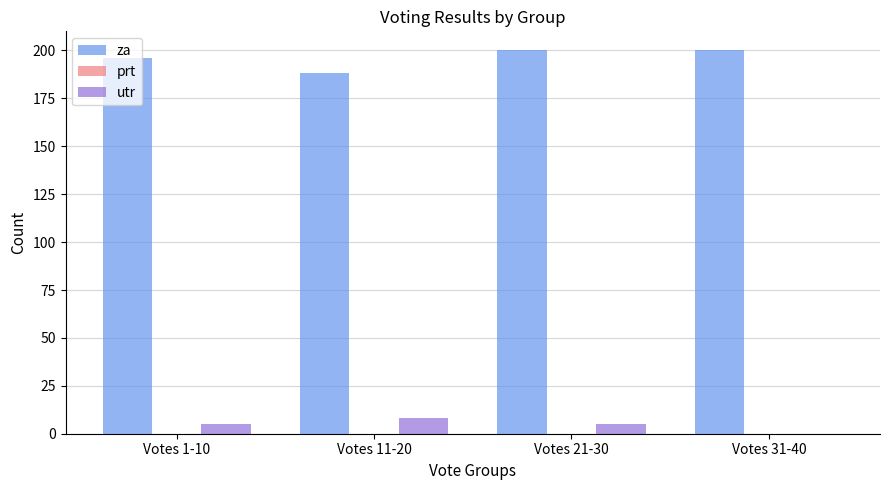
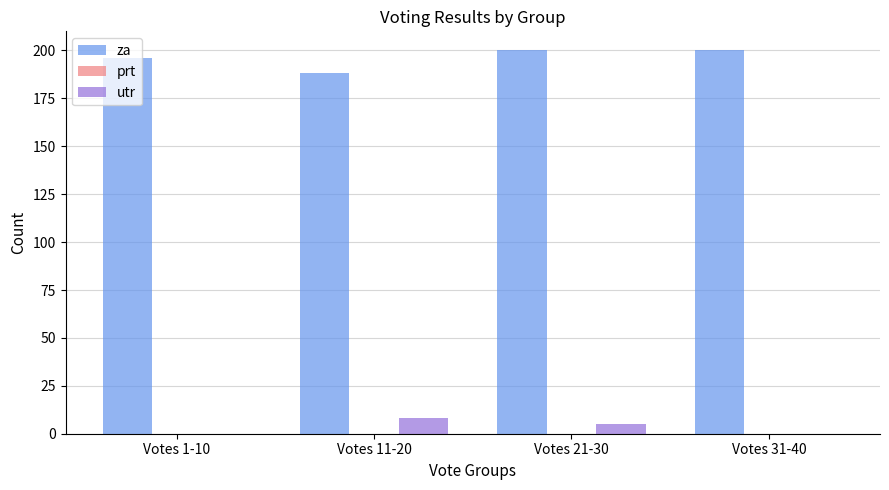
utr, Votes 1-10: 5 -> 0
